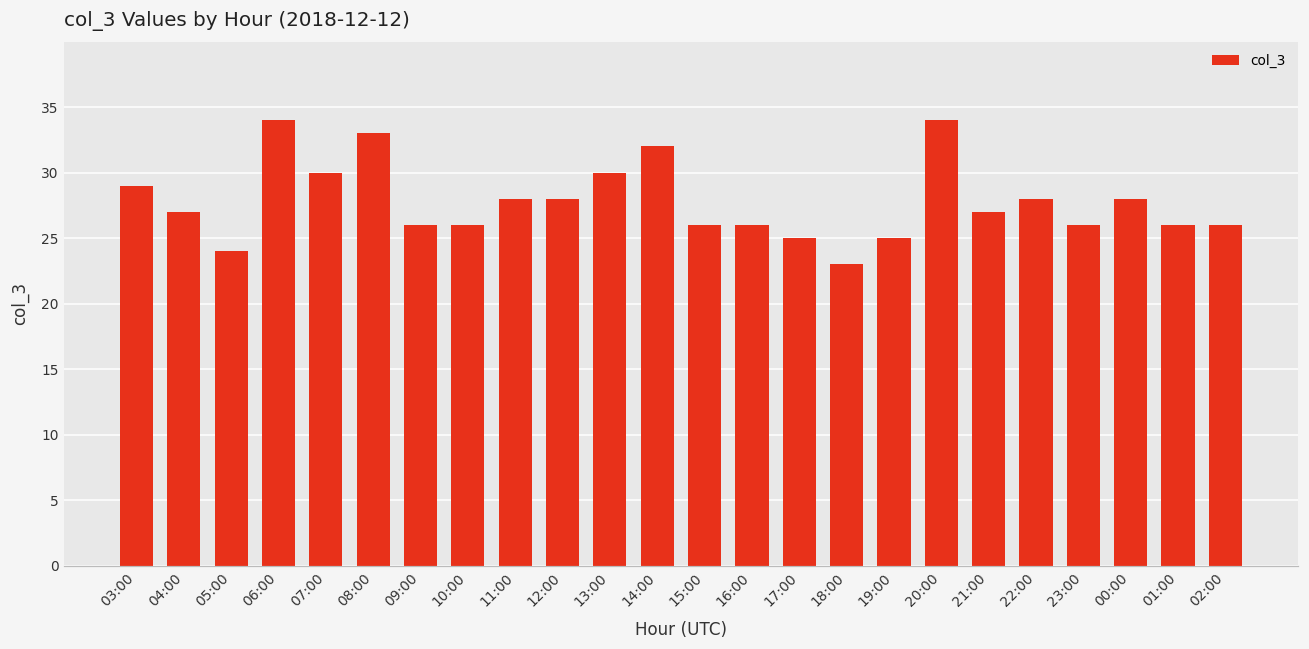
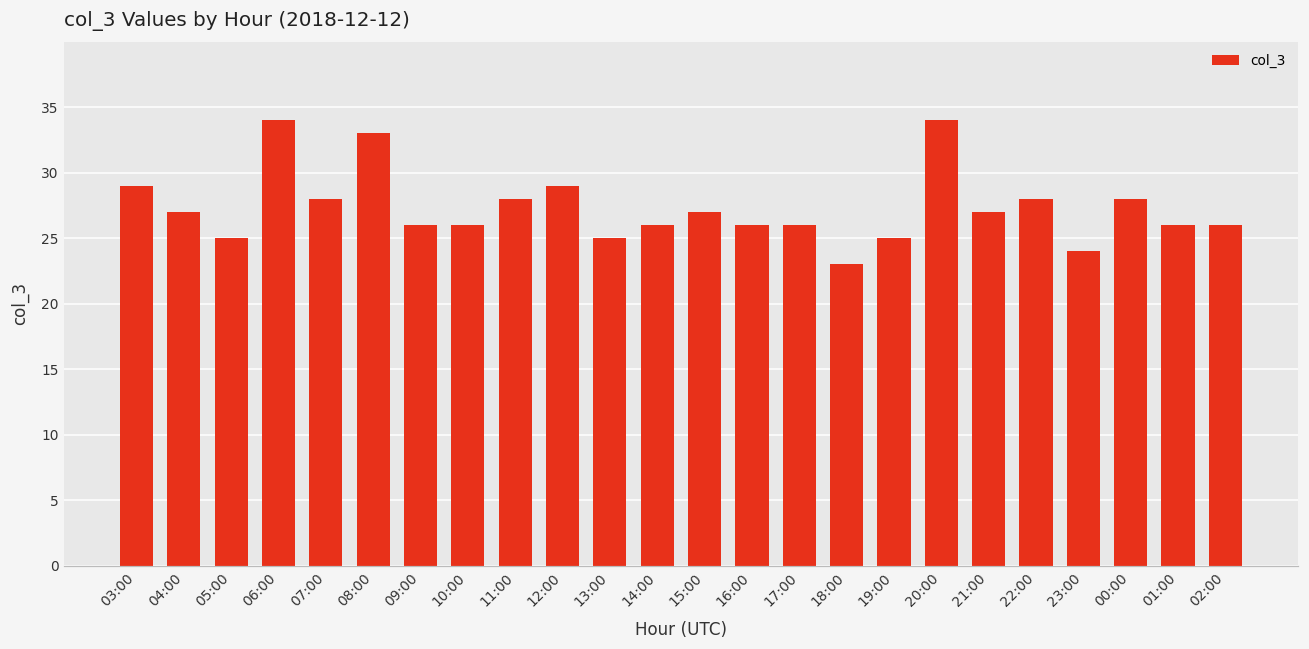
05:00: 24 -> 25
07:00: 30 -> 28
12:00: 28 -> 29
13:00: 30 -> 25
14:00: 32 -> 26
15:00: 26 -> 27
17:00: 25 -> 26
23:00: 26 -> 24
